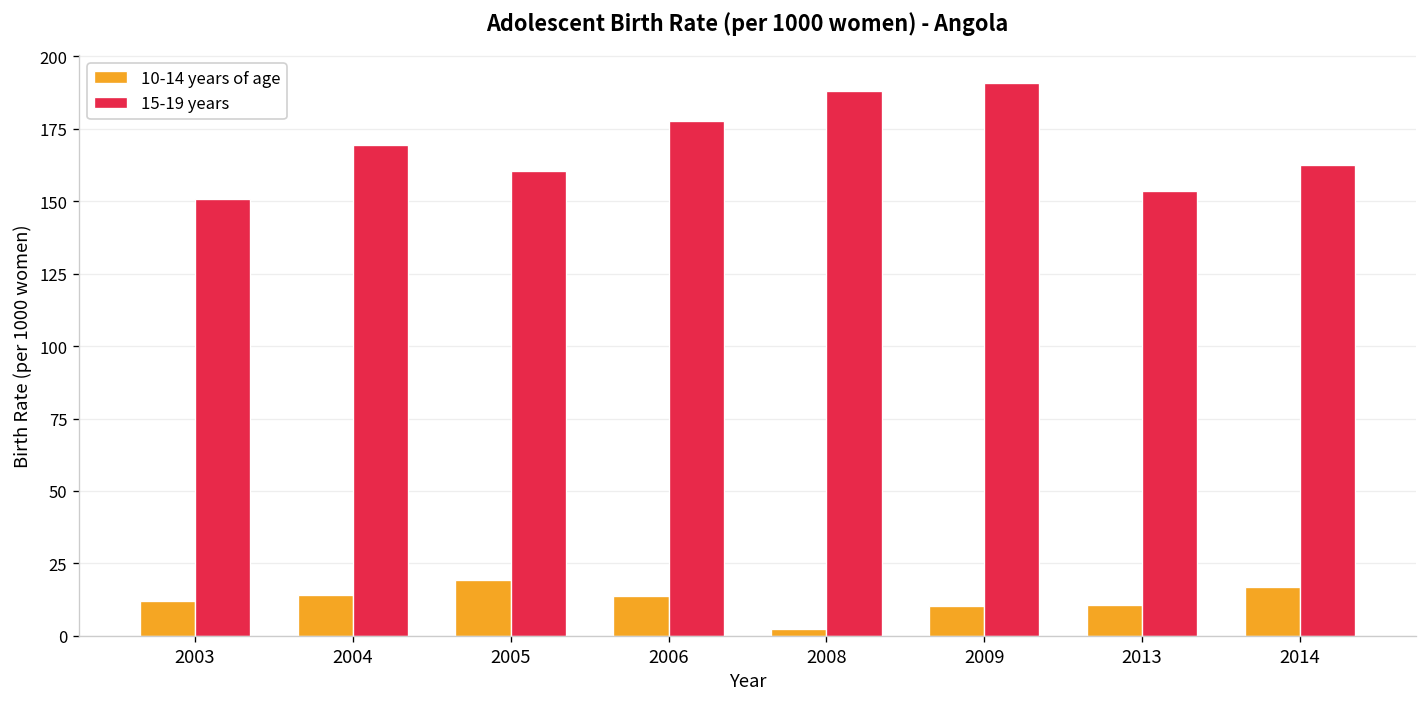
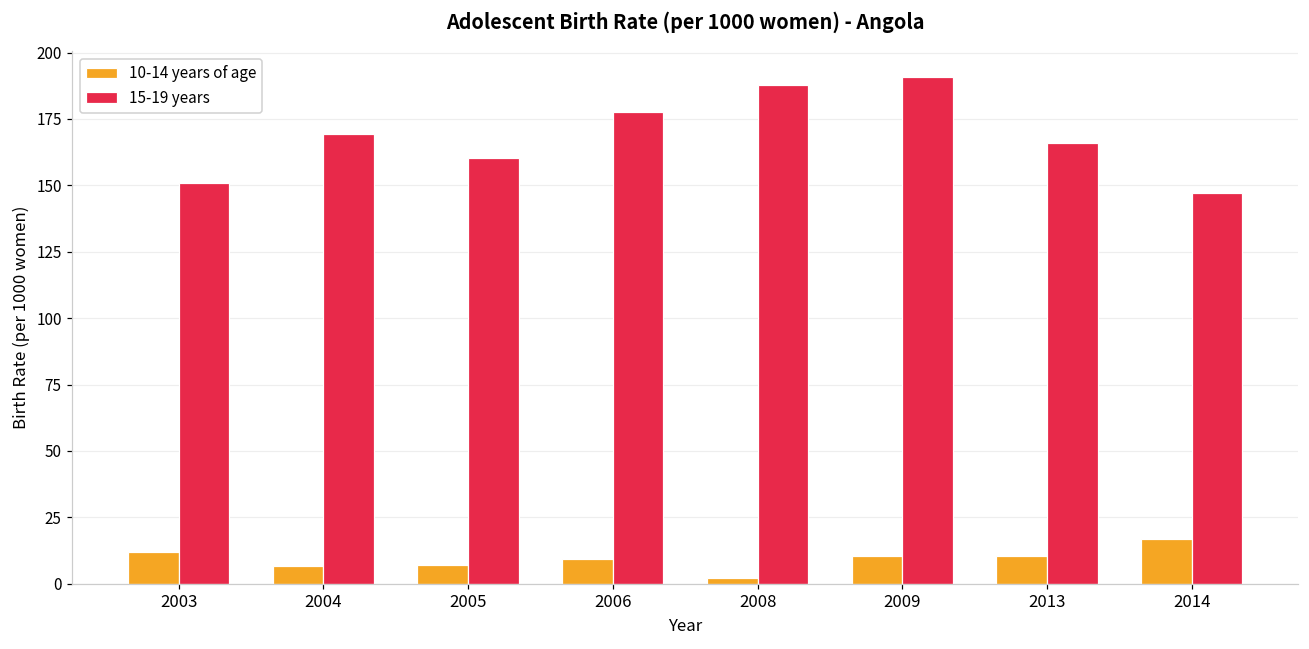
10-14 years of age, 2004: 14 -> 7
10-14 years of age, 2005: 19 -> 7
10-14 years of age, 2006: 14 -> 9
15-19 years, 2013: 153 -> 166
15-19 years, 2014: 163 -> 147
